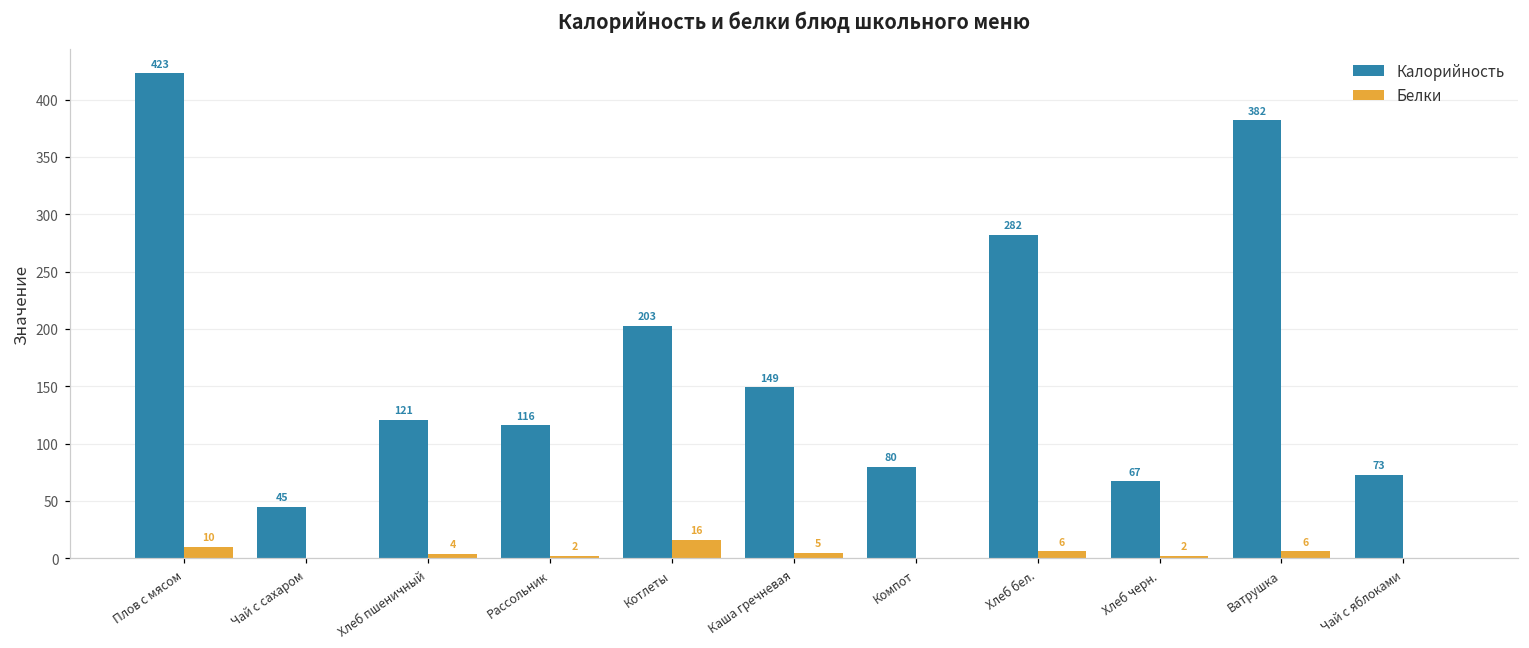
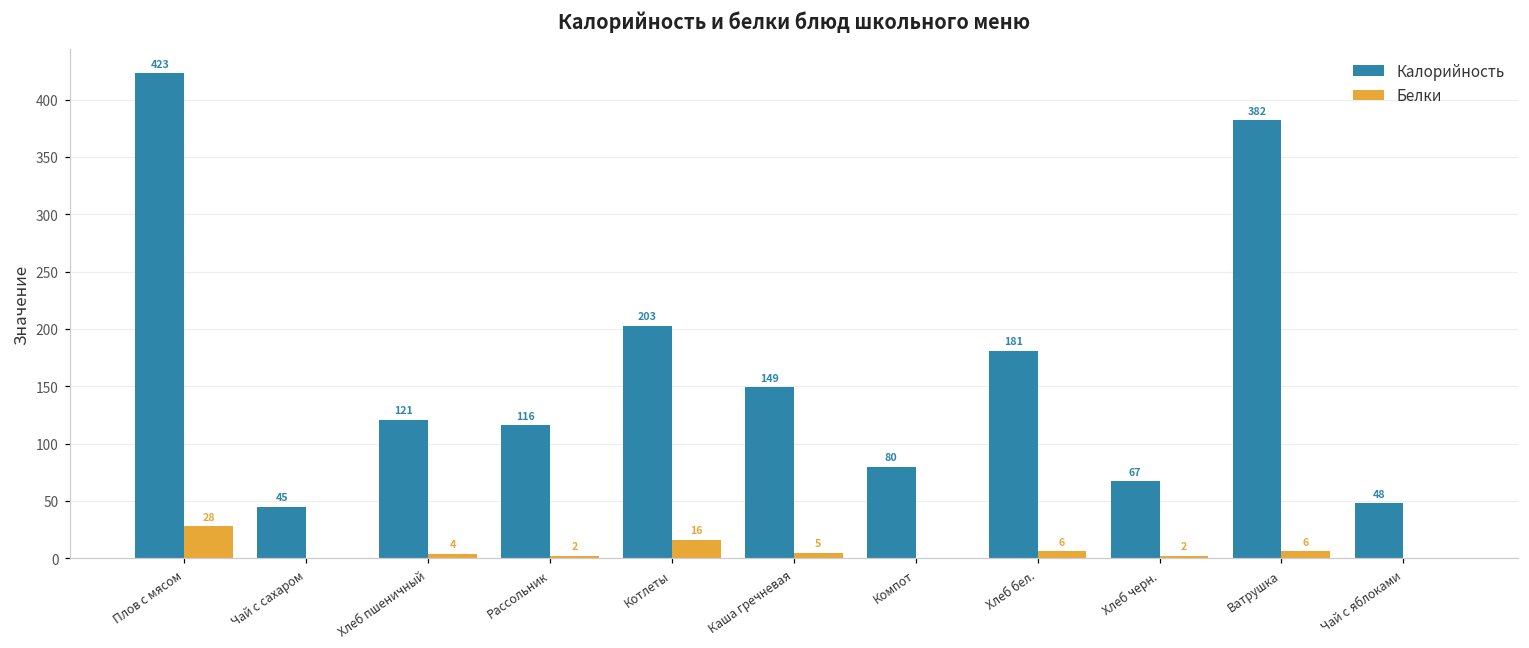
Белки, Плов с мясом: 10 -> 28
Калорийность, Хлеб бел.: 282 -> 181
Калорийность, Чай с яблоками: 73 -> 48
